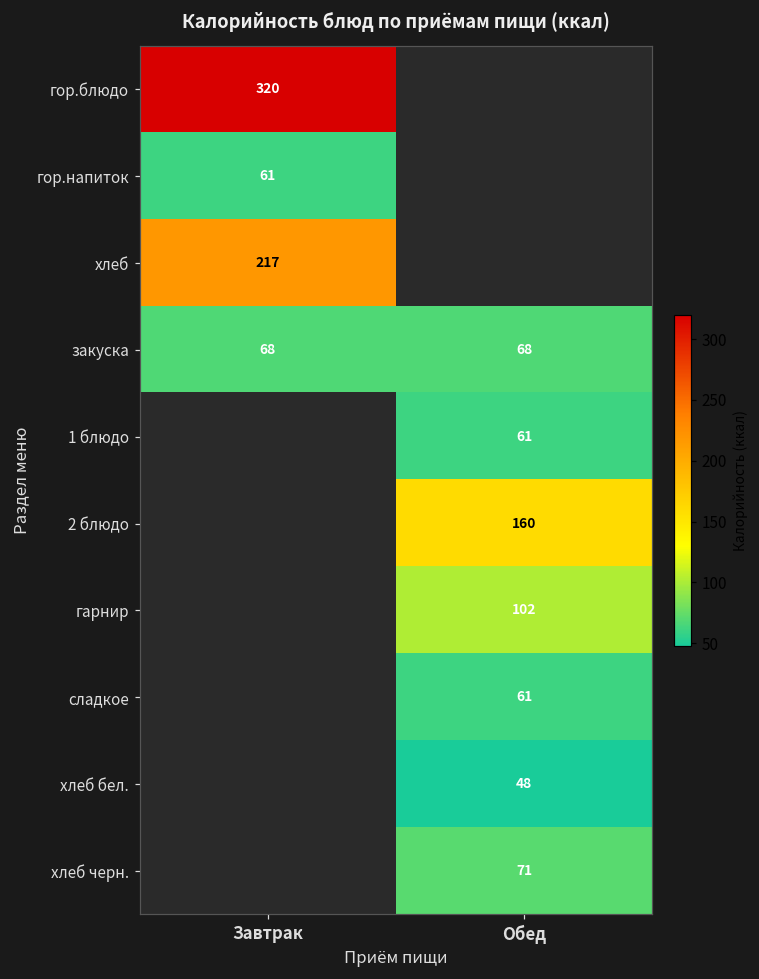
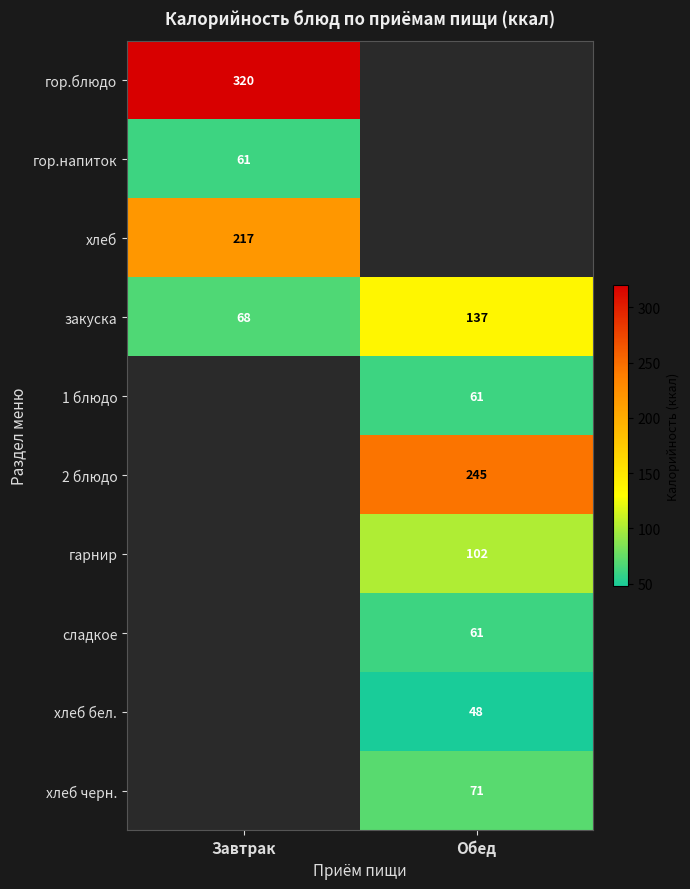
закуска, Обед: 68 -> 137
2 блюдо, Обед: 160 -> 245
